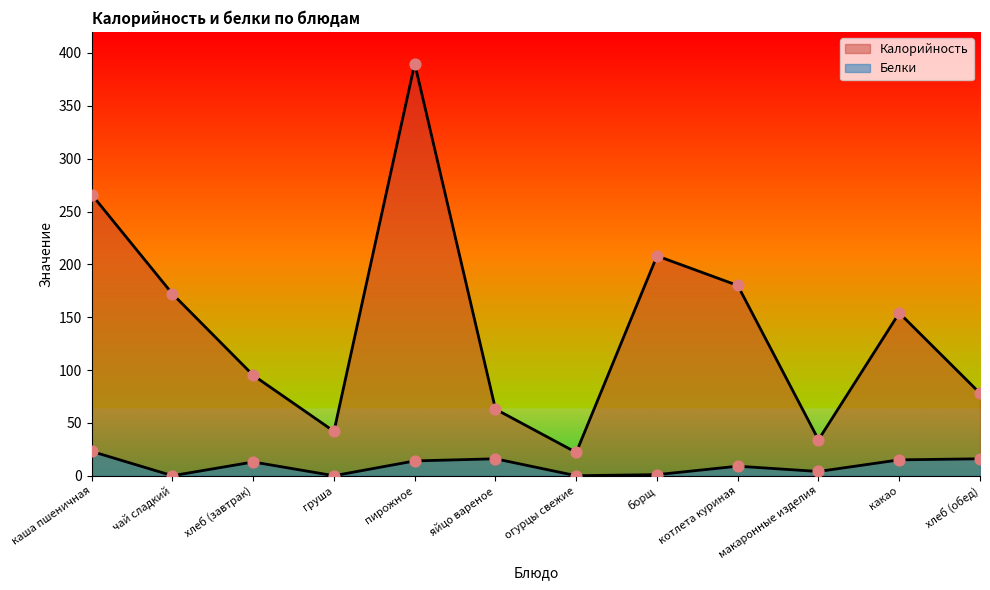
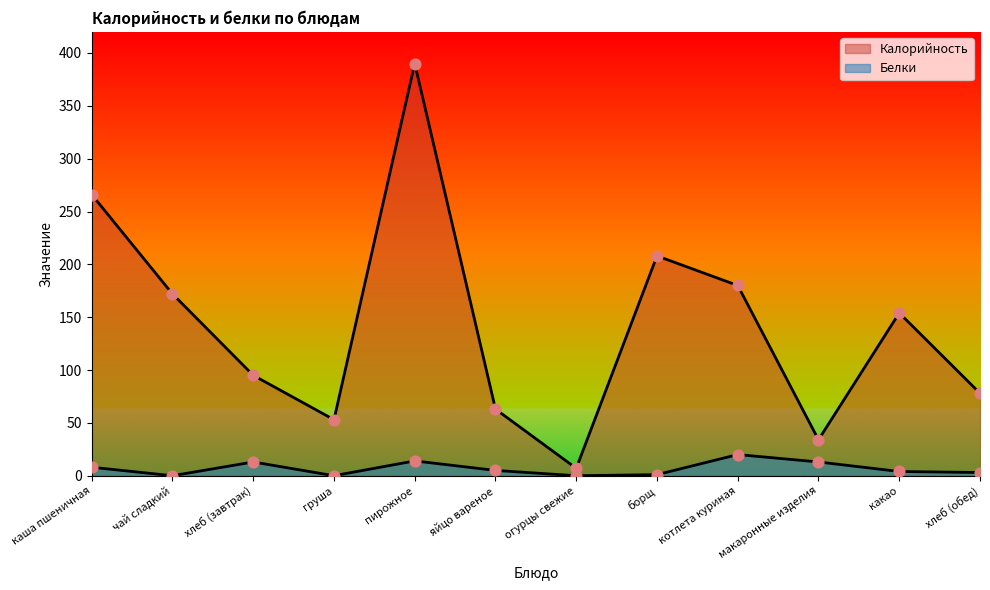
Белки, каша пшеничная: 23 -> 8
Калорийность, груша: 42 -> 53
Белки, яйцо вареное: 16 -> 5
Калорийность, огурцы свежие: 22 -> 7
Белки, котлета куриная: 9 -> 20
Белки, макаронные изделия: 4 -> 13
Белки, какао: 15 -> 4
Белки, хлеб (обед): 16 -> 3
